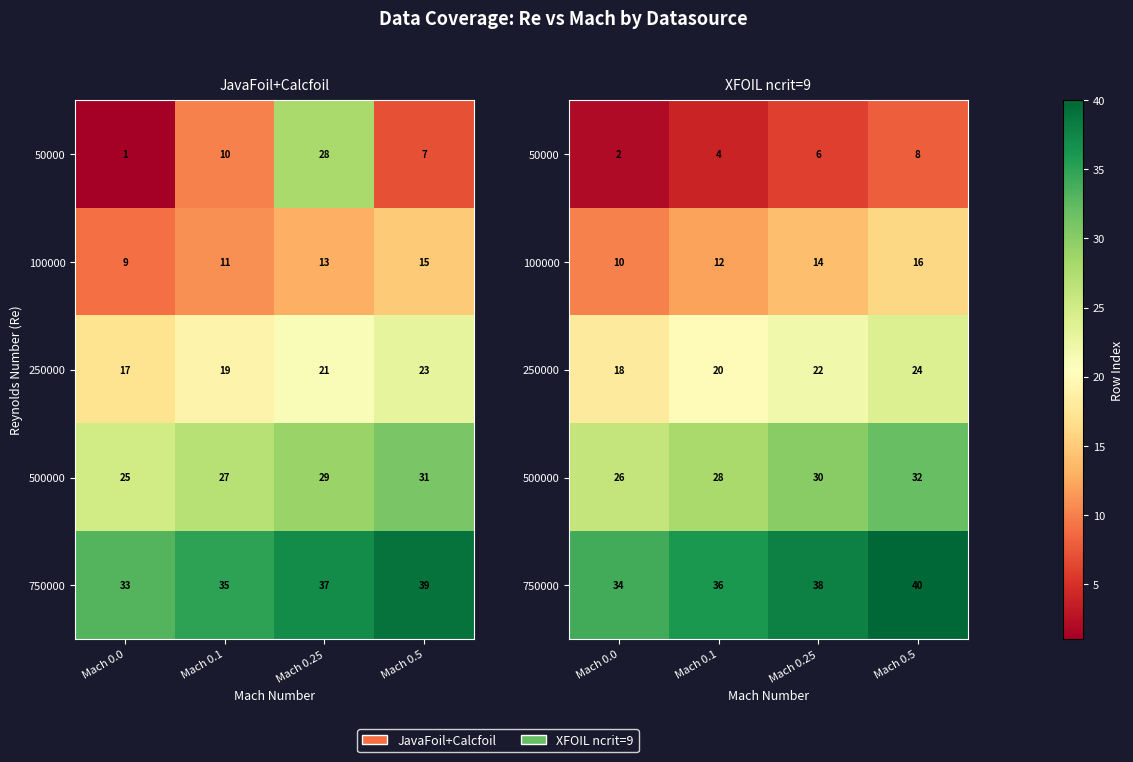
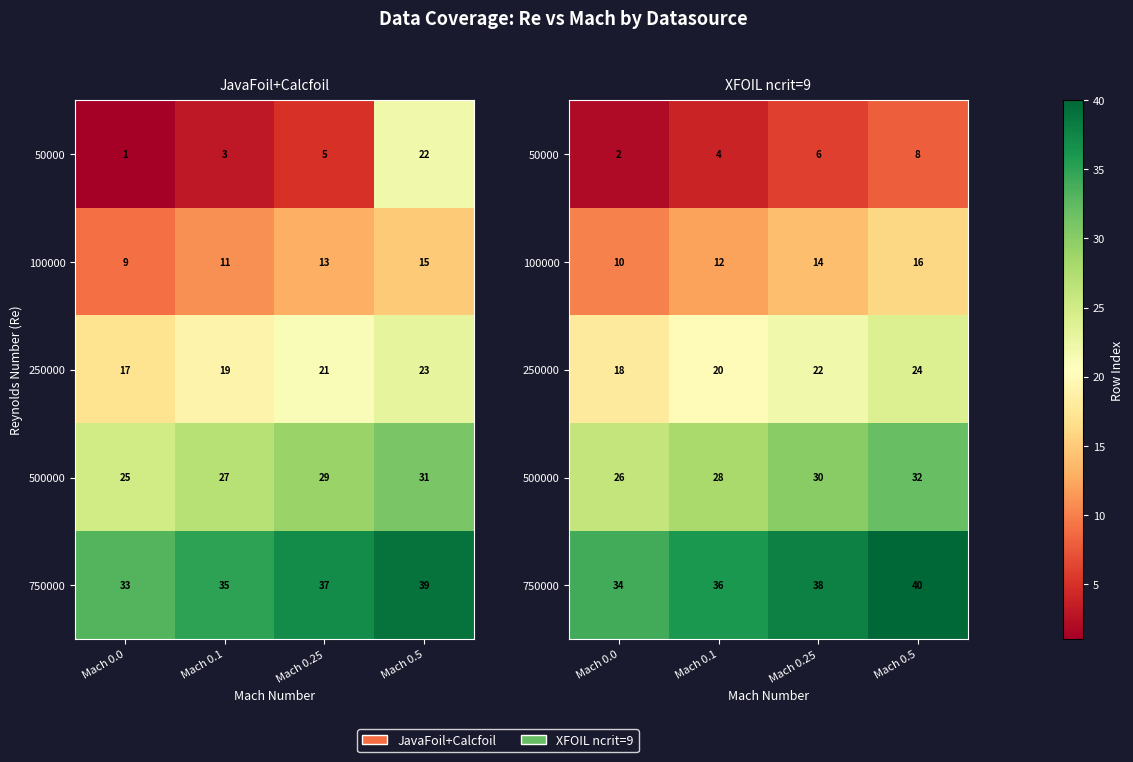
JavaFoil+Calcfoil, 50000, Mach 0.1: 10 -> 3
JavaFoil+Calcfoil, 50000, Mach 0.25: 28 -> 5
JavaFoil+Calcfoil, 50000, Mach 0.5: 7 -> 22
